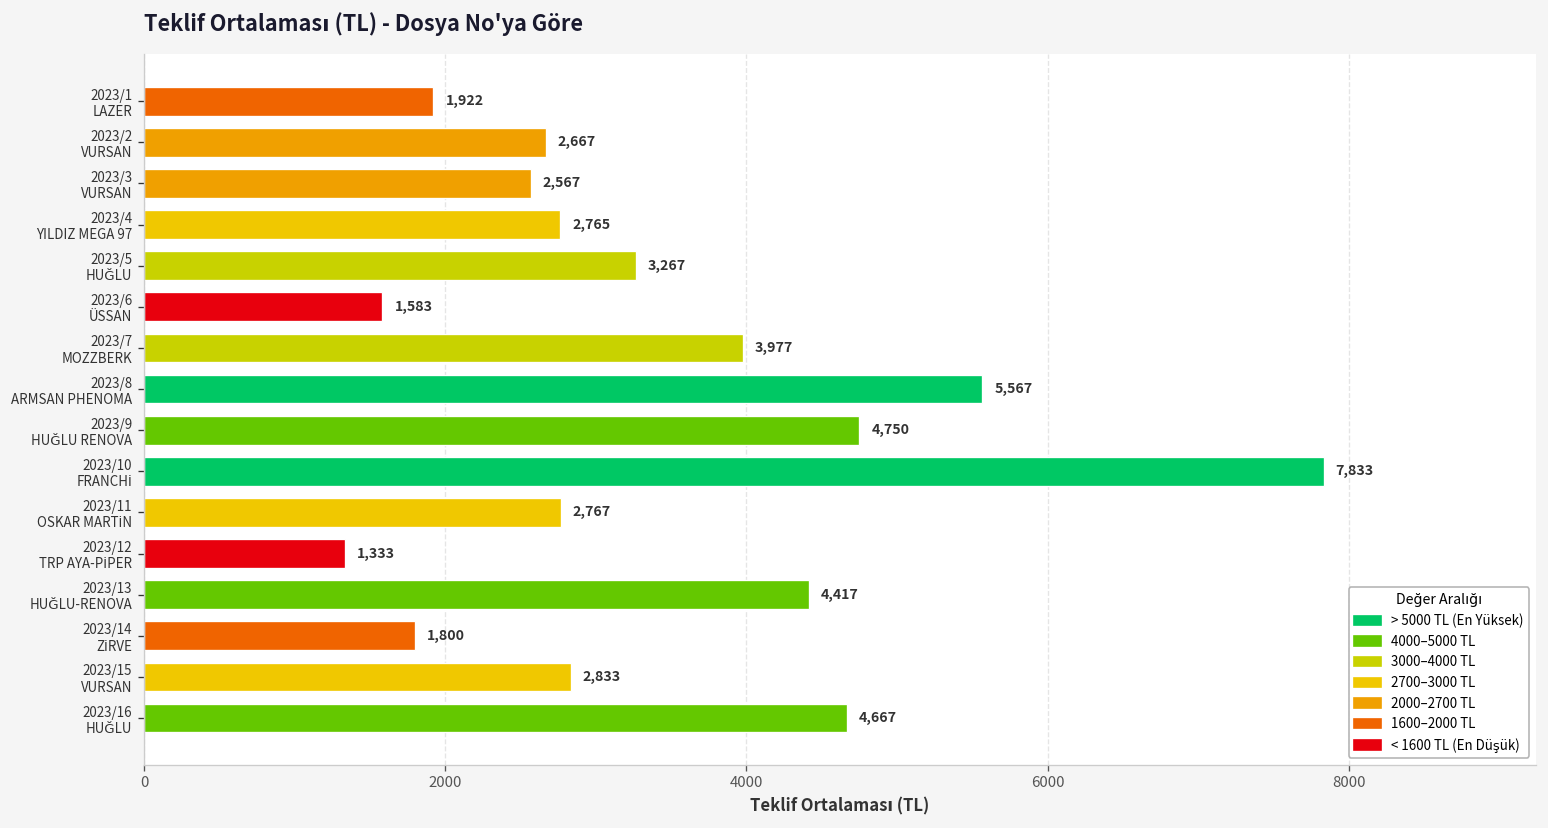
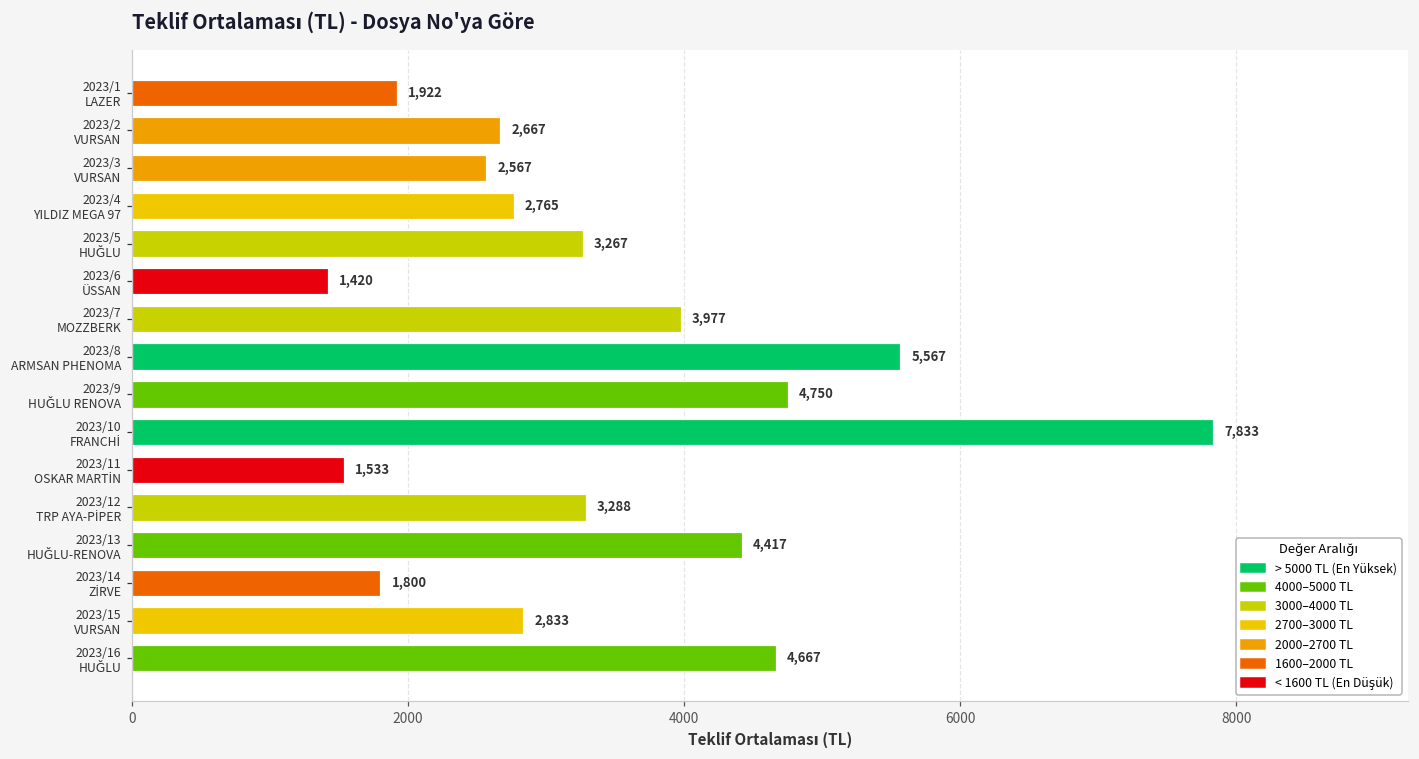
2023/6 ÜSSAN: 1,583 -> 1,420
2023/11 OSKAR MARTİN: 2,767 -> 1,533
2023/12 TRP AYA-PİPER: 1,333 -> 3,288
